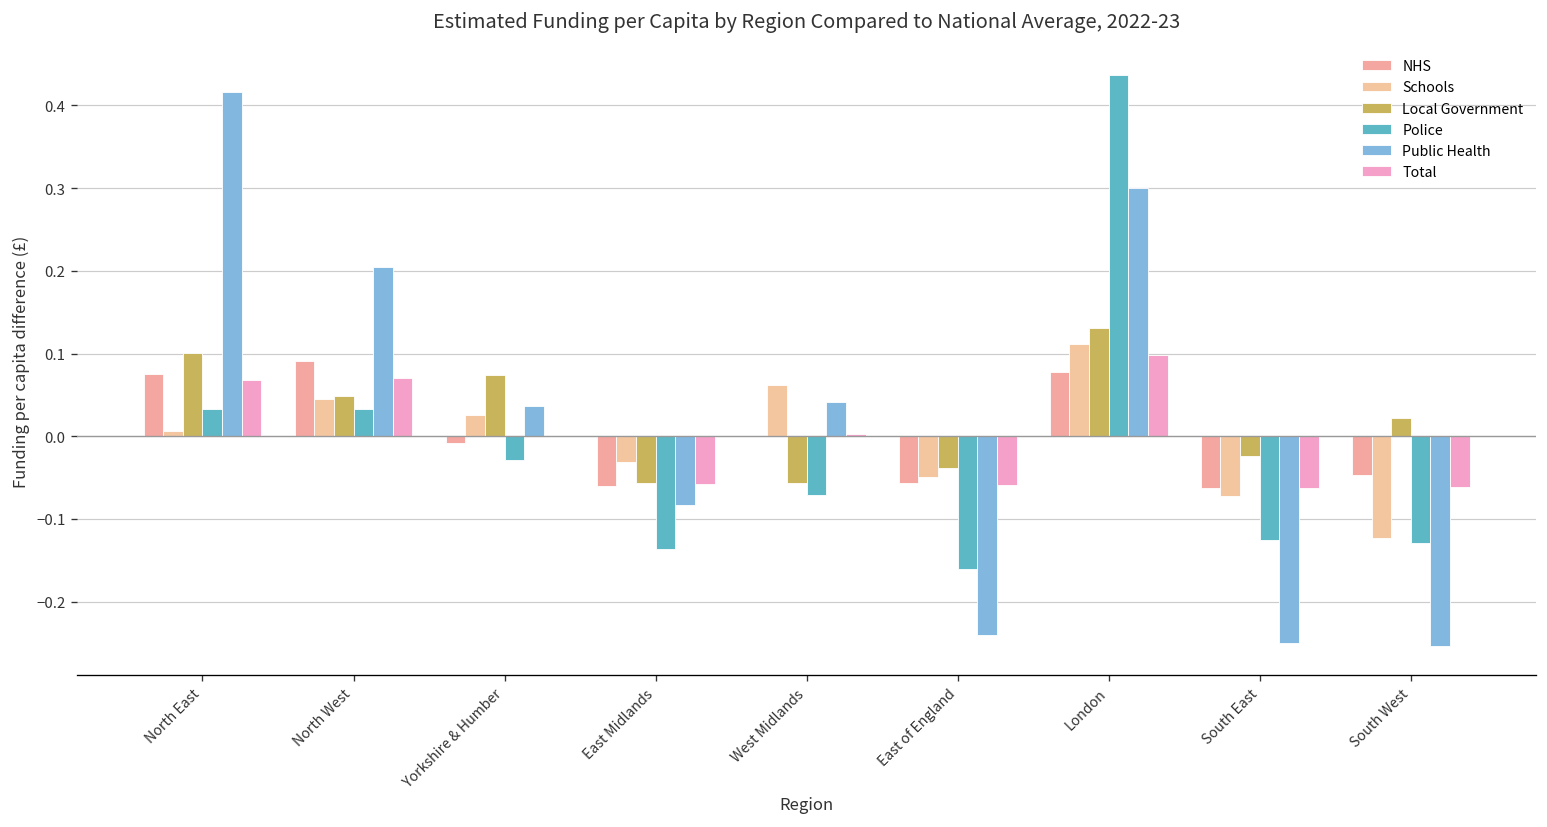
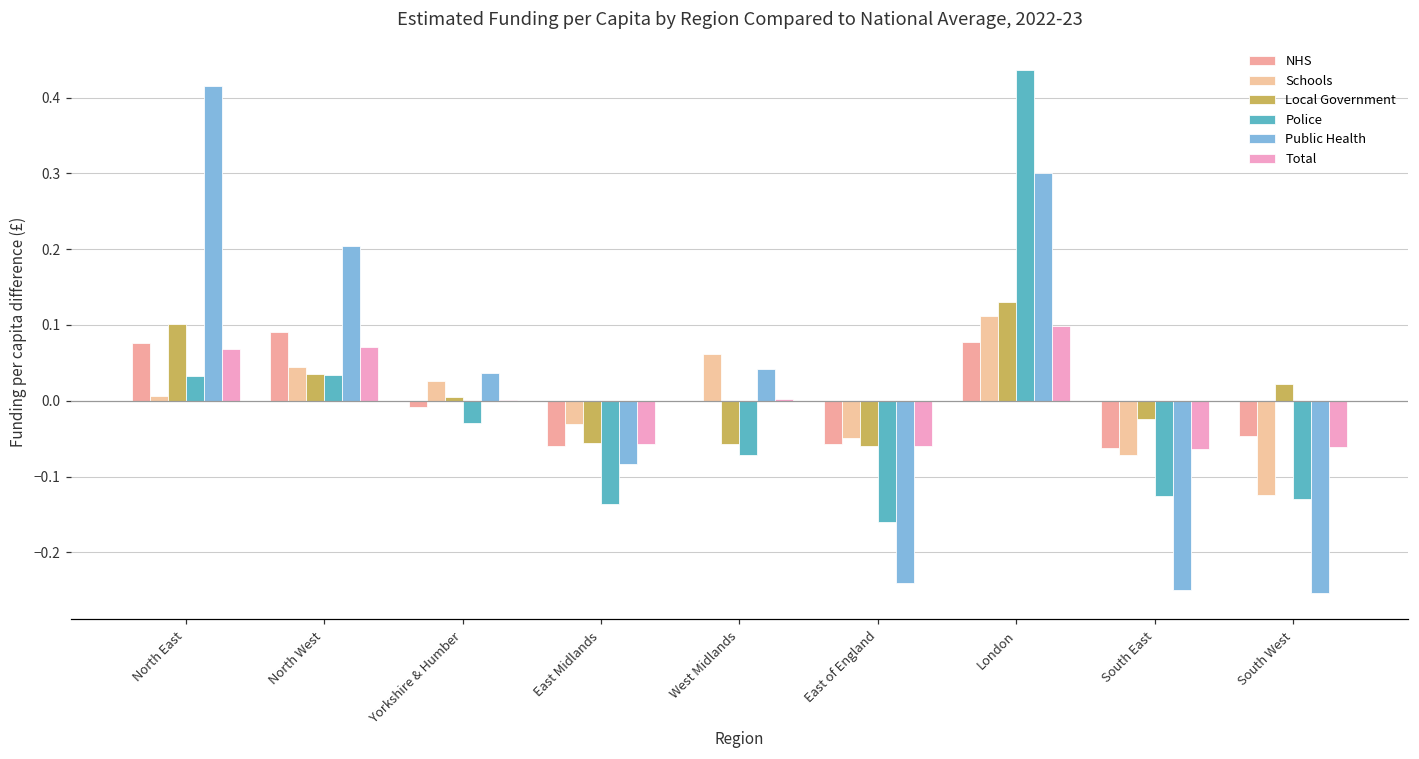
Local Government, North West: 0.05 -> 0.04
Local Government, Yorkshire & Humber: 0.07 -> 0.00
Local Government, East of England: -0.04 -> -0.06
